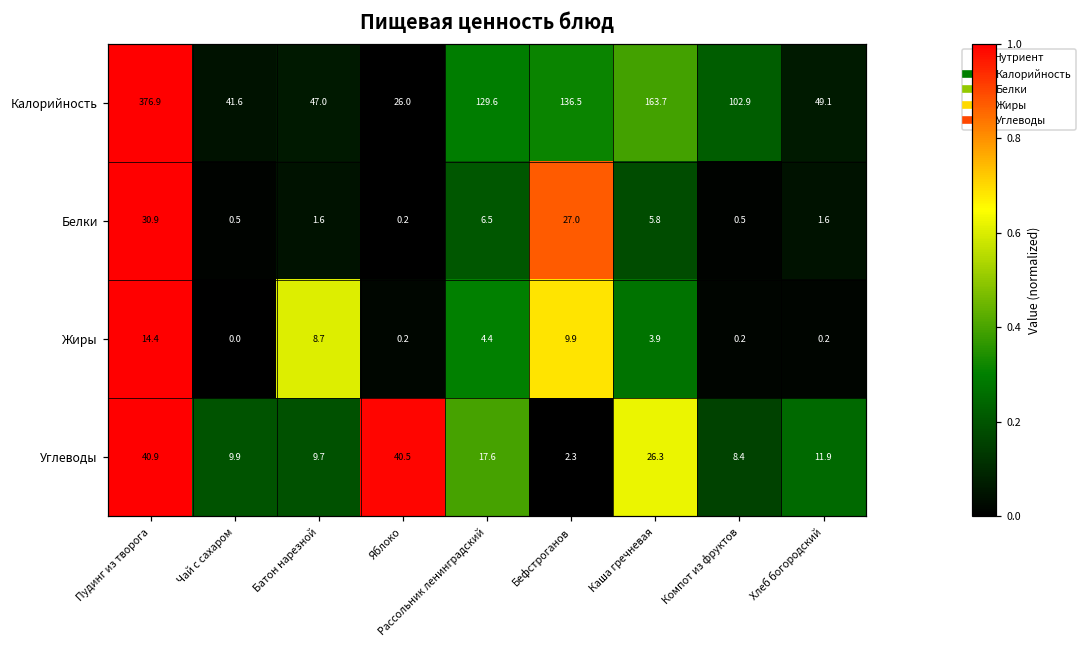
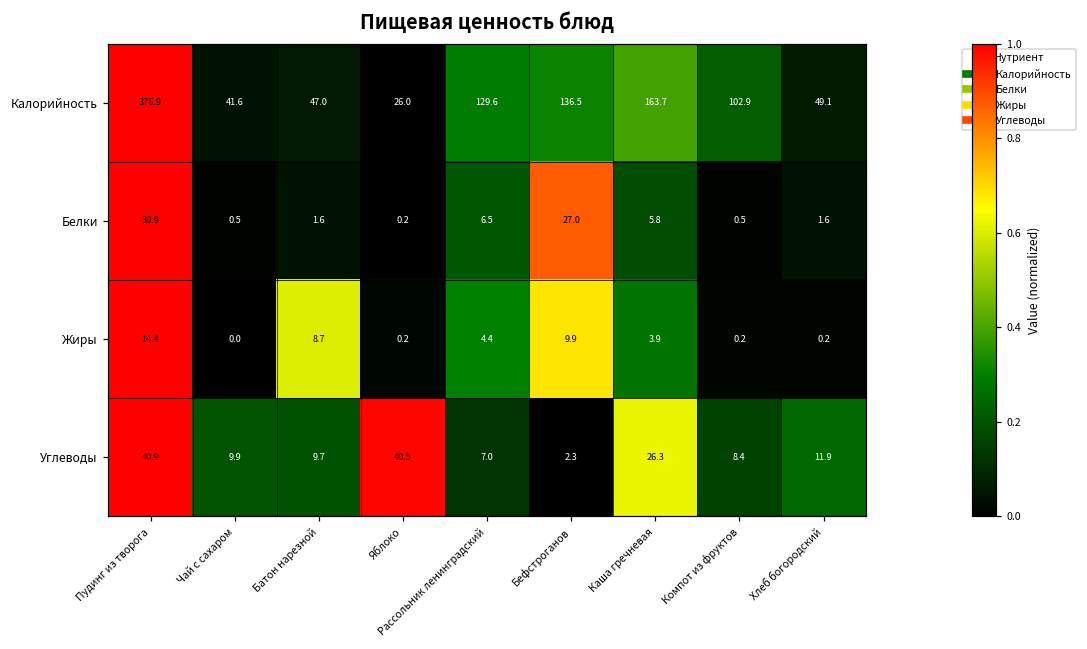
Углеводы, Рассольник ленинградский: 17.6 -> 7.0
